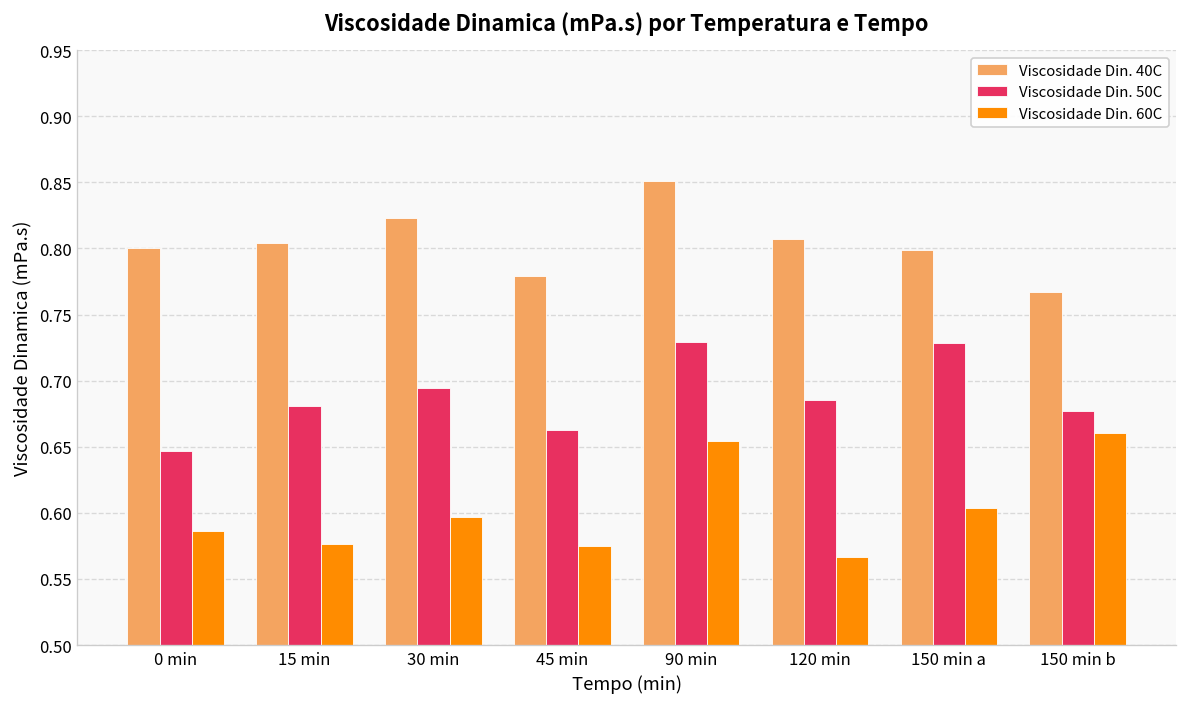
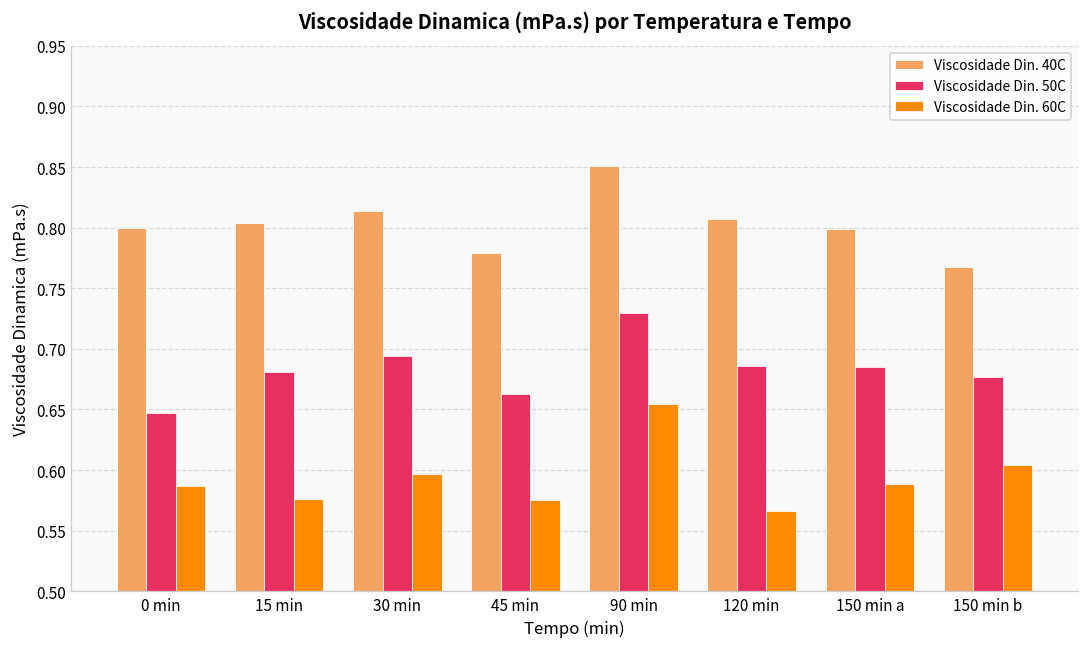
Viscosidade Din. 40C, 30 min: 0.823 -> 0.814
Viscosidade Din. 50C, 150 min a: 0.728 -> 0.685
Viscosidade Din. 60C, 150 min a: 0.604 -> 0.588
Viscosidade Din. 60C, 150 min b: 0.660 -> 0.604
